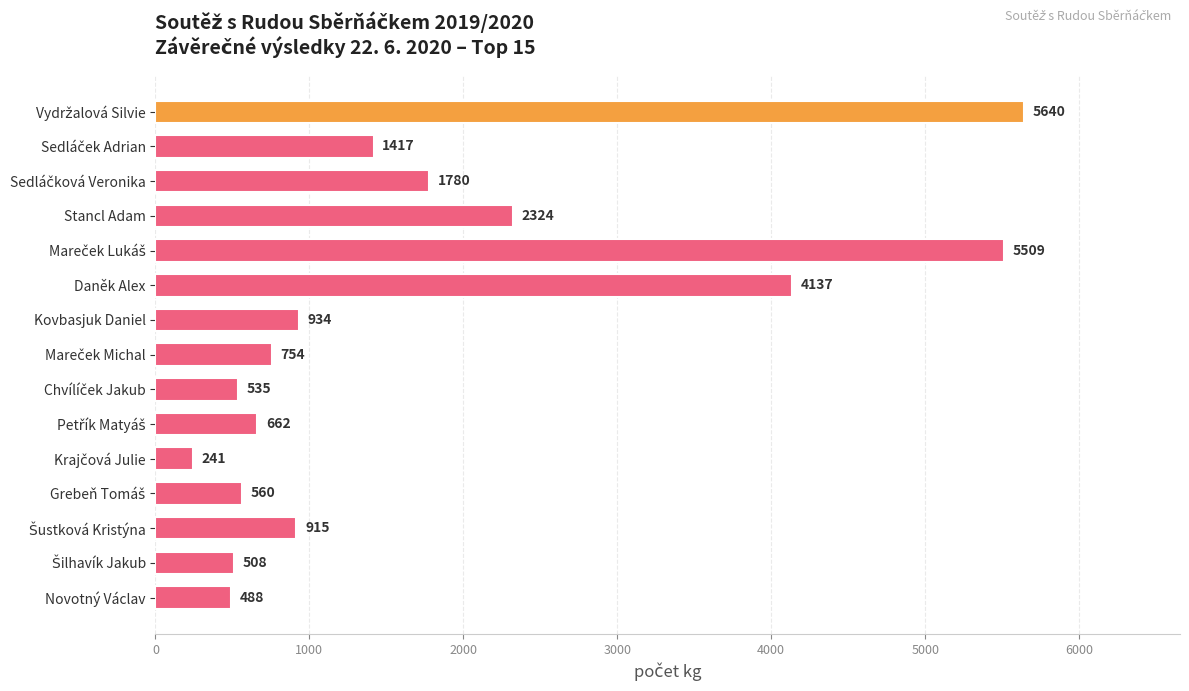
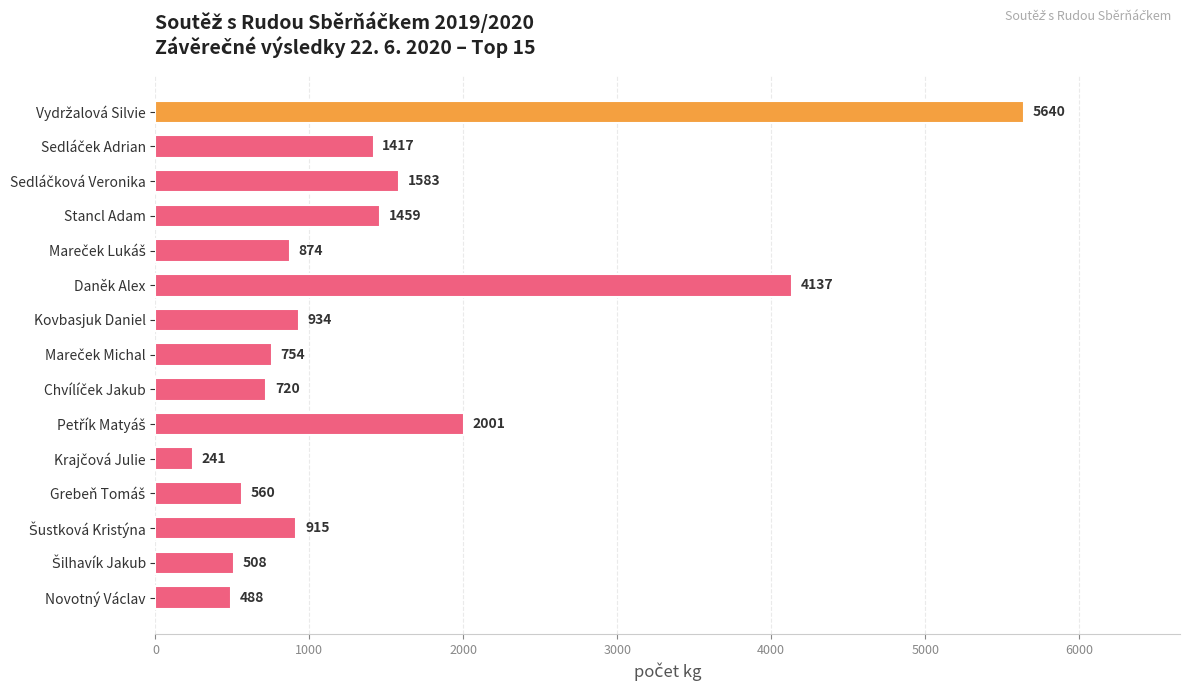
Sedláčková Veronika: 1780 -> 1583
Stancl Adam: 2324 -> 1459
Mareček Lukáš: 5509 -> 874
Chvílíček Jakub: 535 -> 720
Petřík Matyáš: 662 -> 2001
